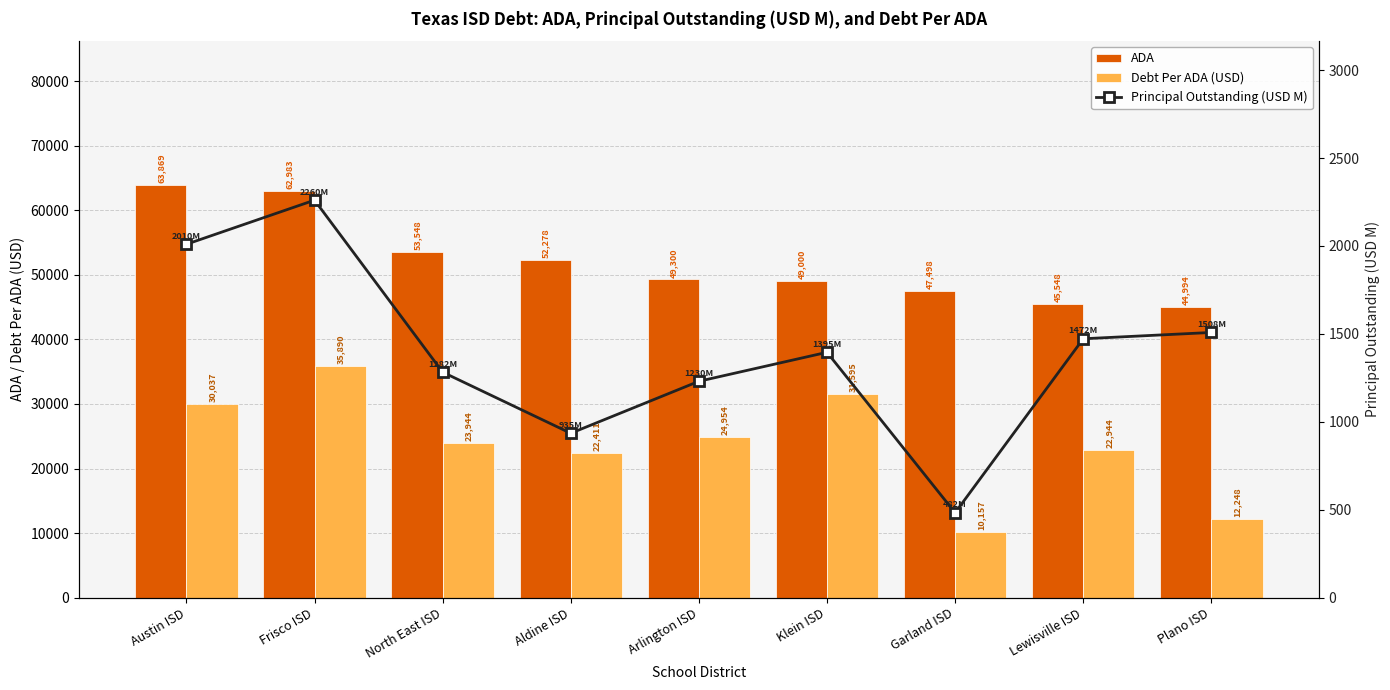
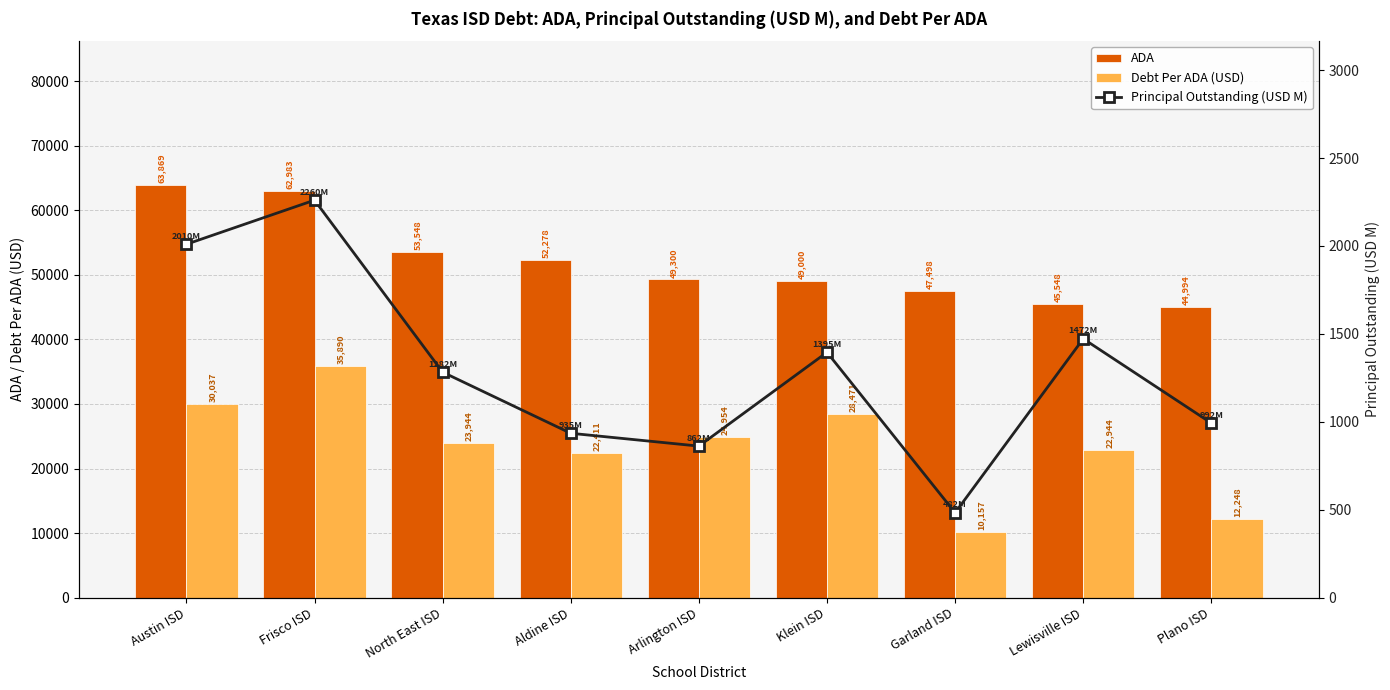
Debt Per ADA (USD), Klein ISD: 31,595 -> 28,471
Principal Outstanding (USD M), Arlington ISD: 1230M -> 862M
Principal Outstanding (USD M), Plano ISD: 1508M -> 992M
